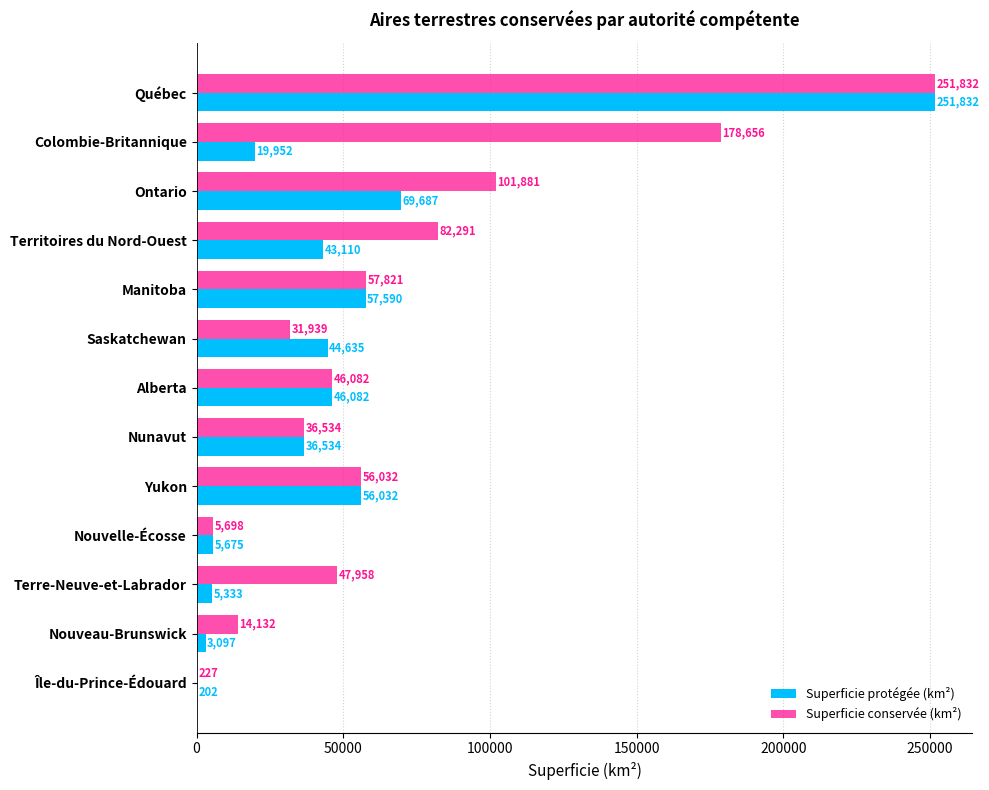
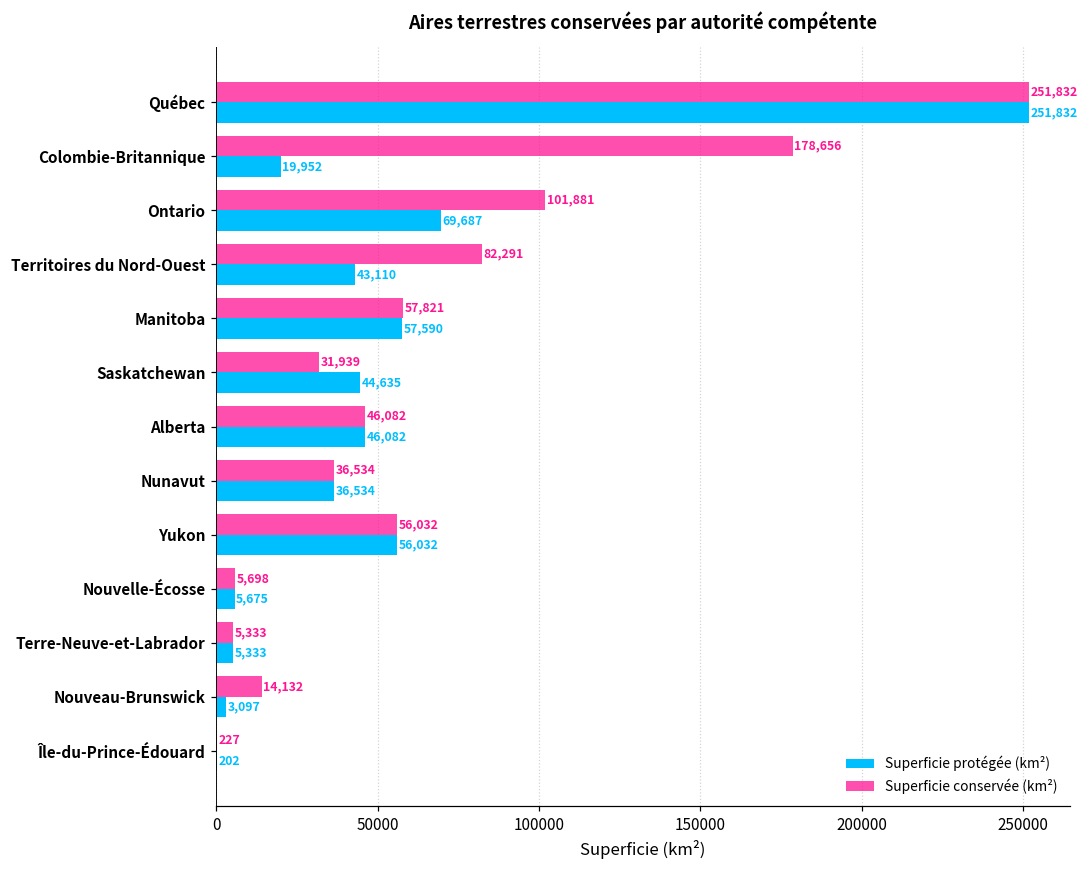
Superficie conservée (km²), Terre-Neuve-et-Labrador: 47,958 -> 5,333
